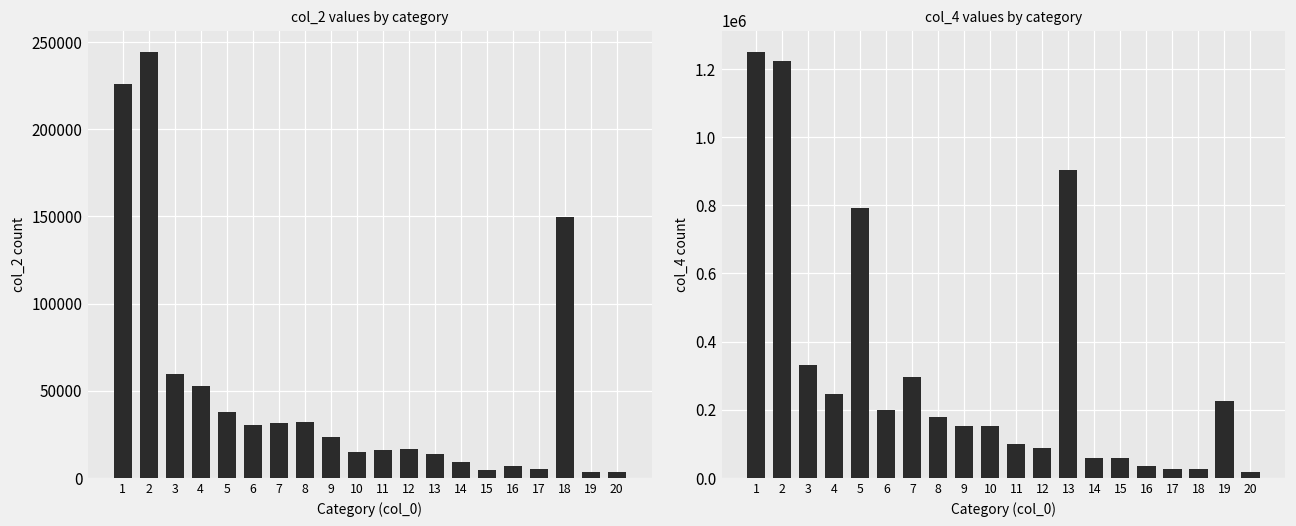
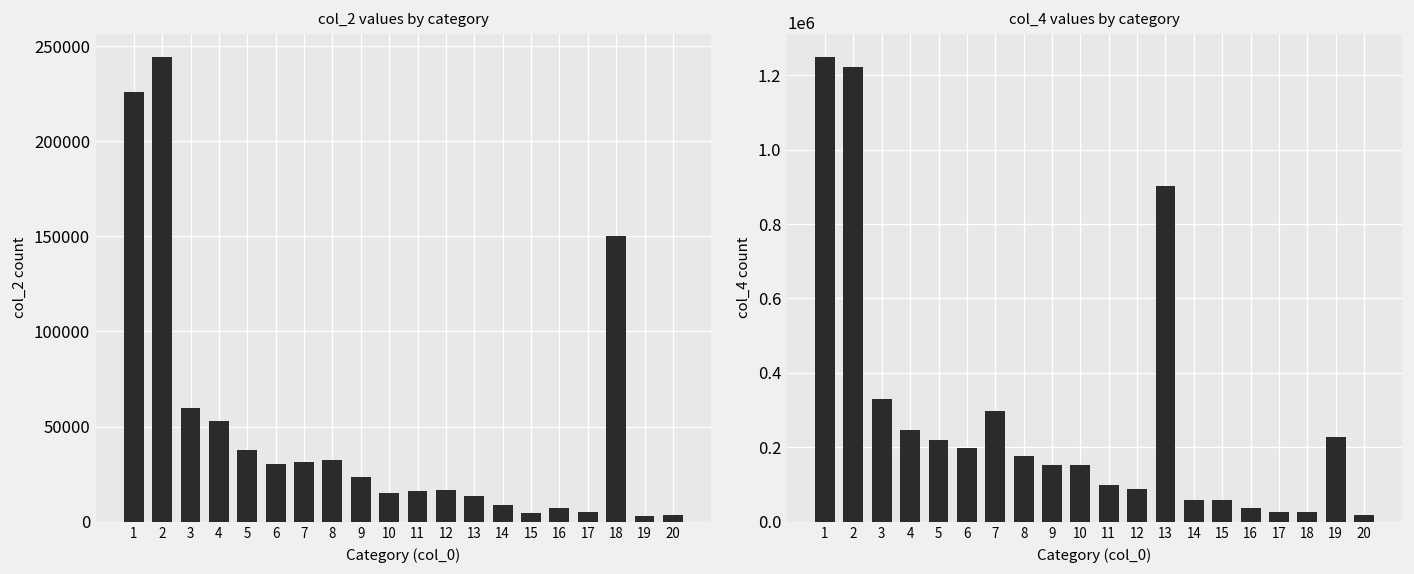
col_4 values by category, 5: 790000 -> 220000
